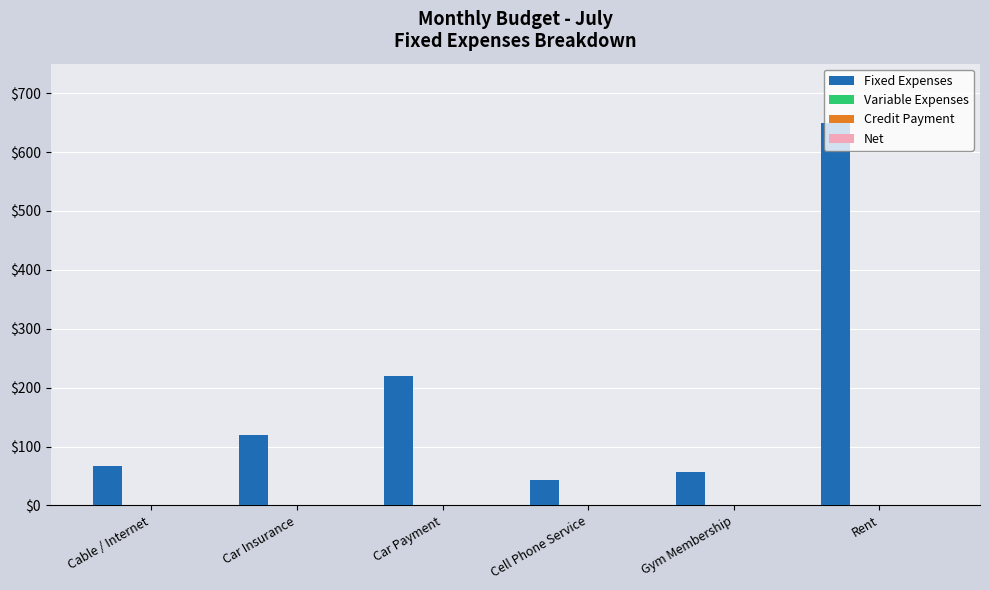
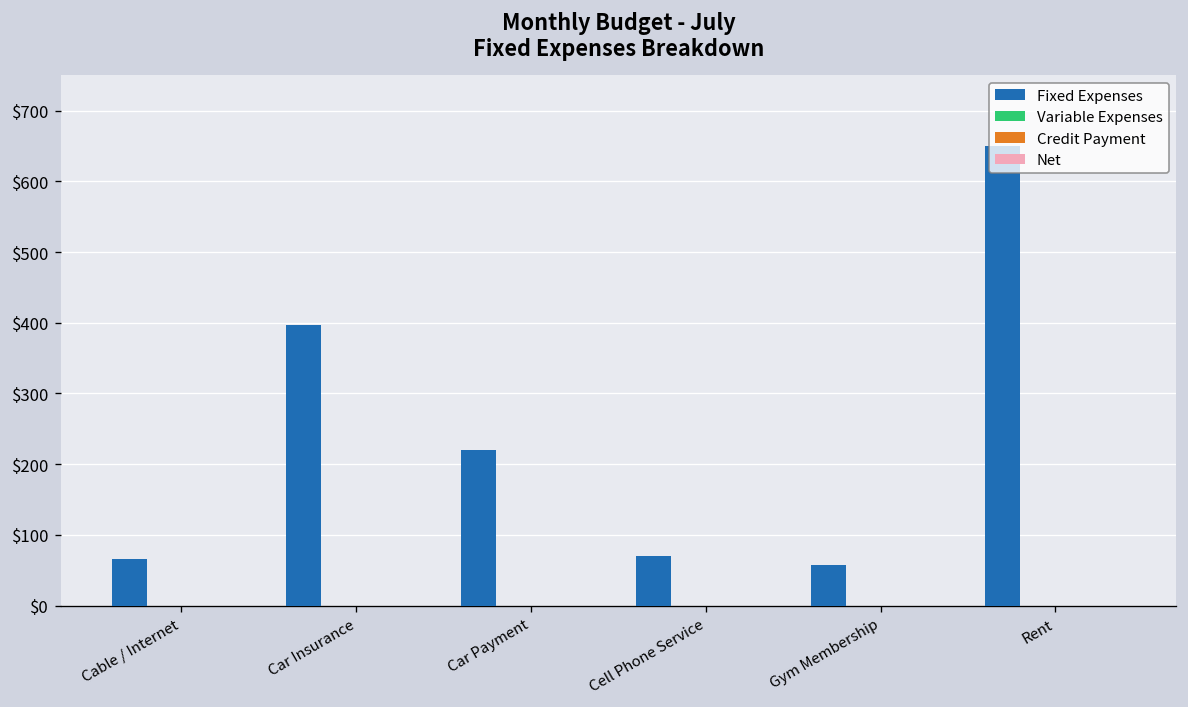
Fixed Expenses, Car Insurance: $120 -> $400
Fixed Expenses, Cell Phone Service: $40 -> $70
